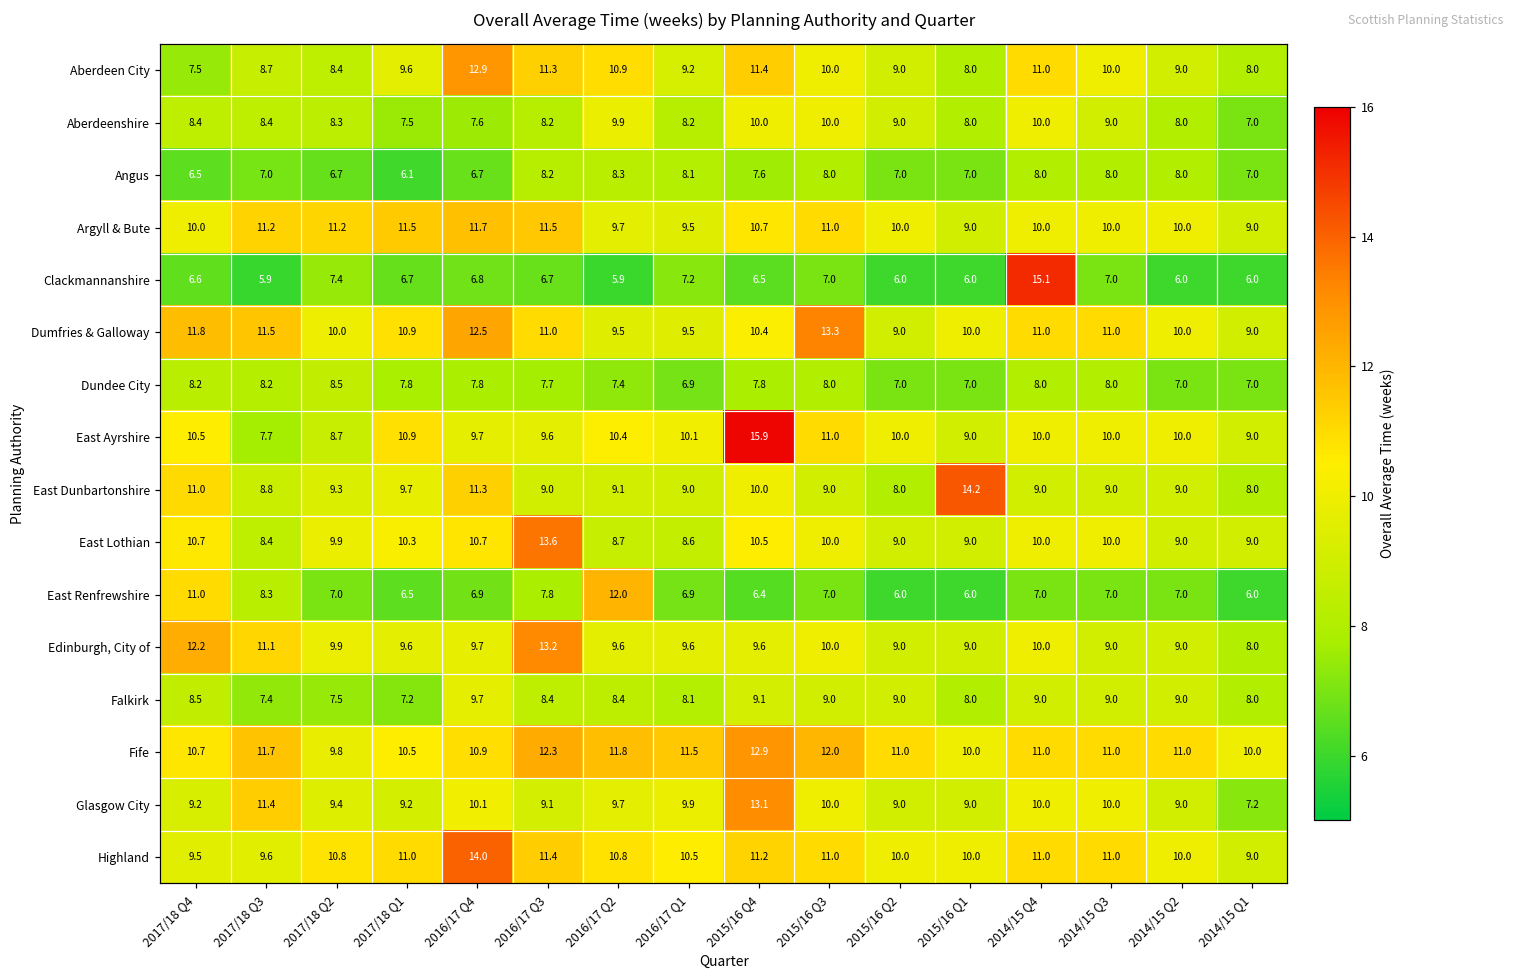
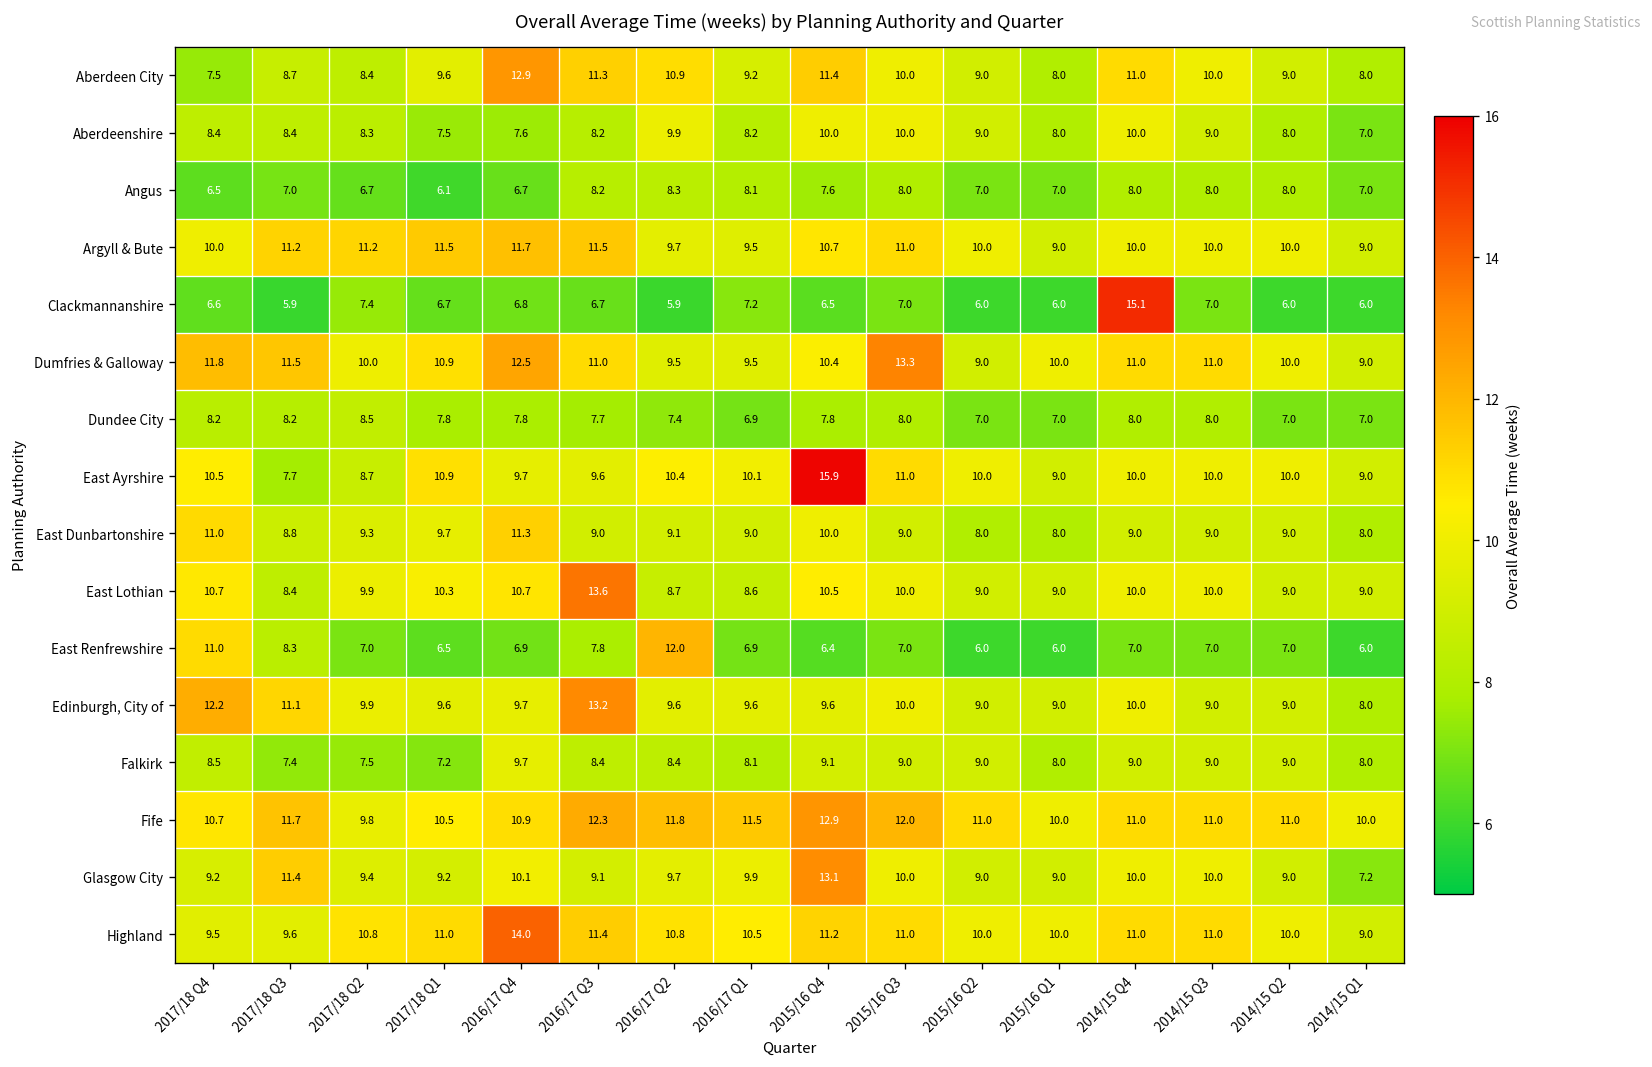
East Dunbartonshire, 2015/16 Q1: 14.2 -> 8.0
